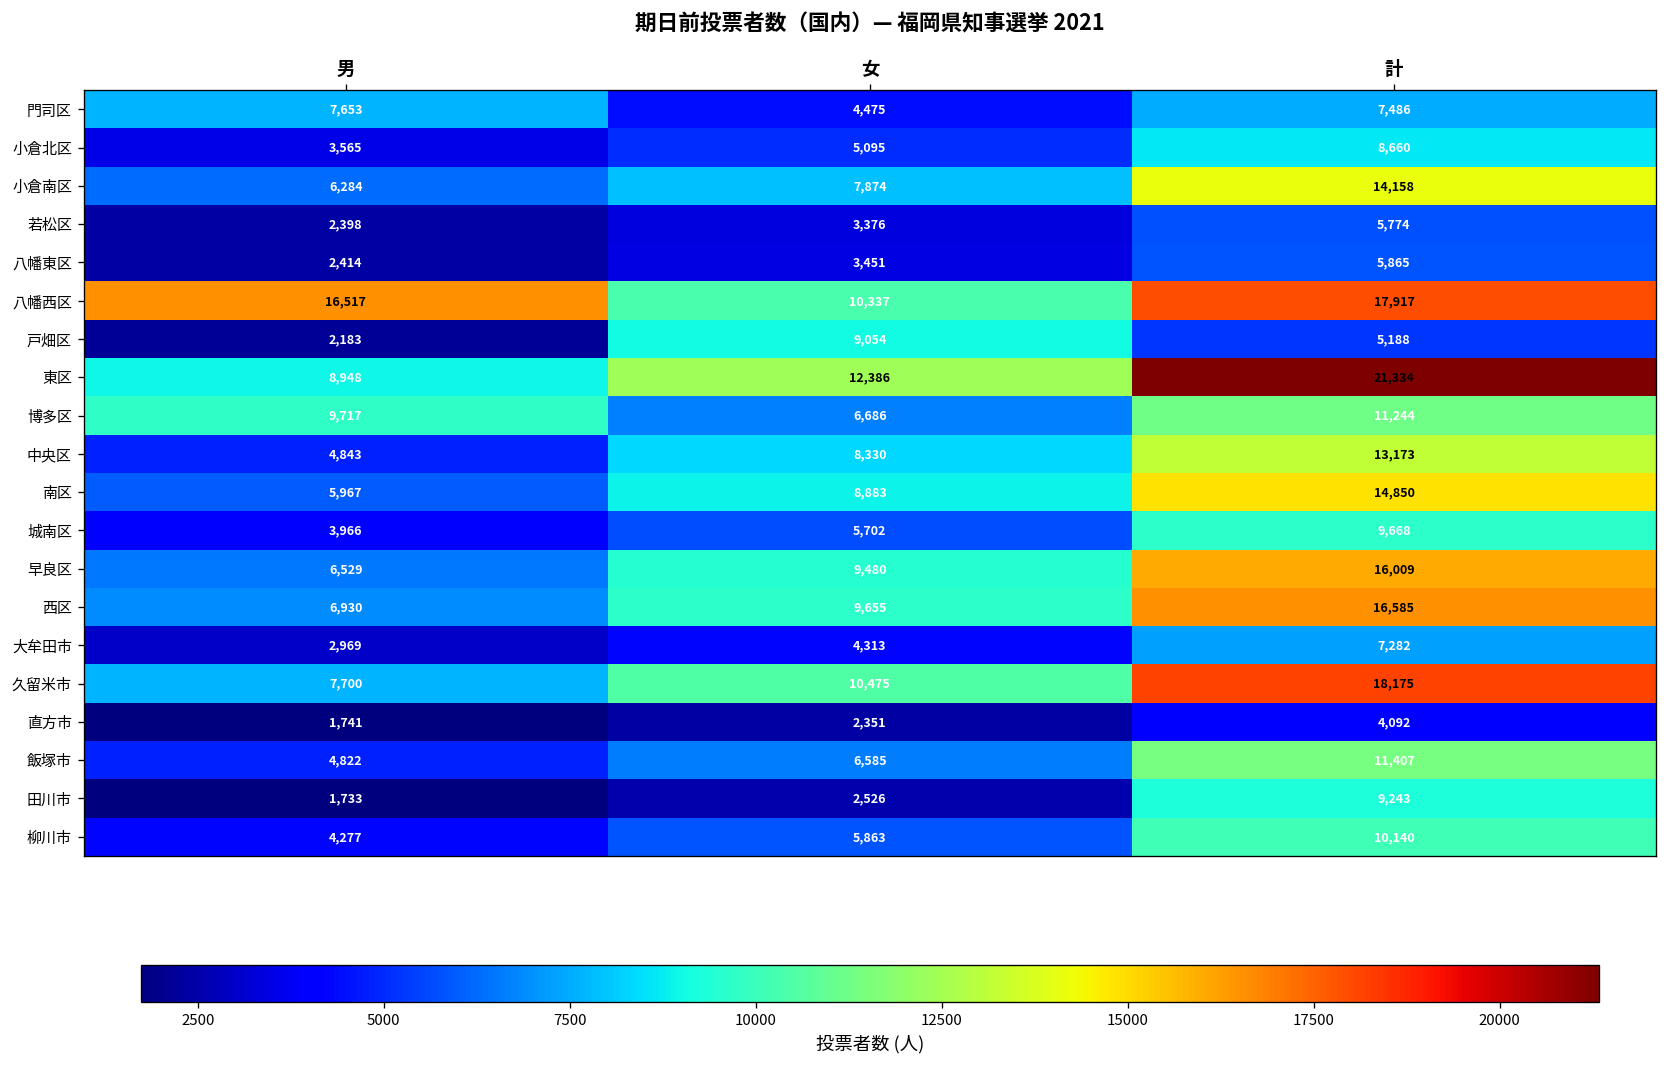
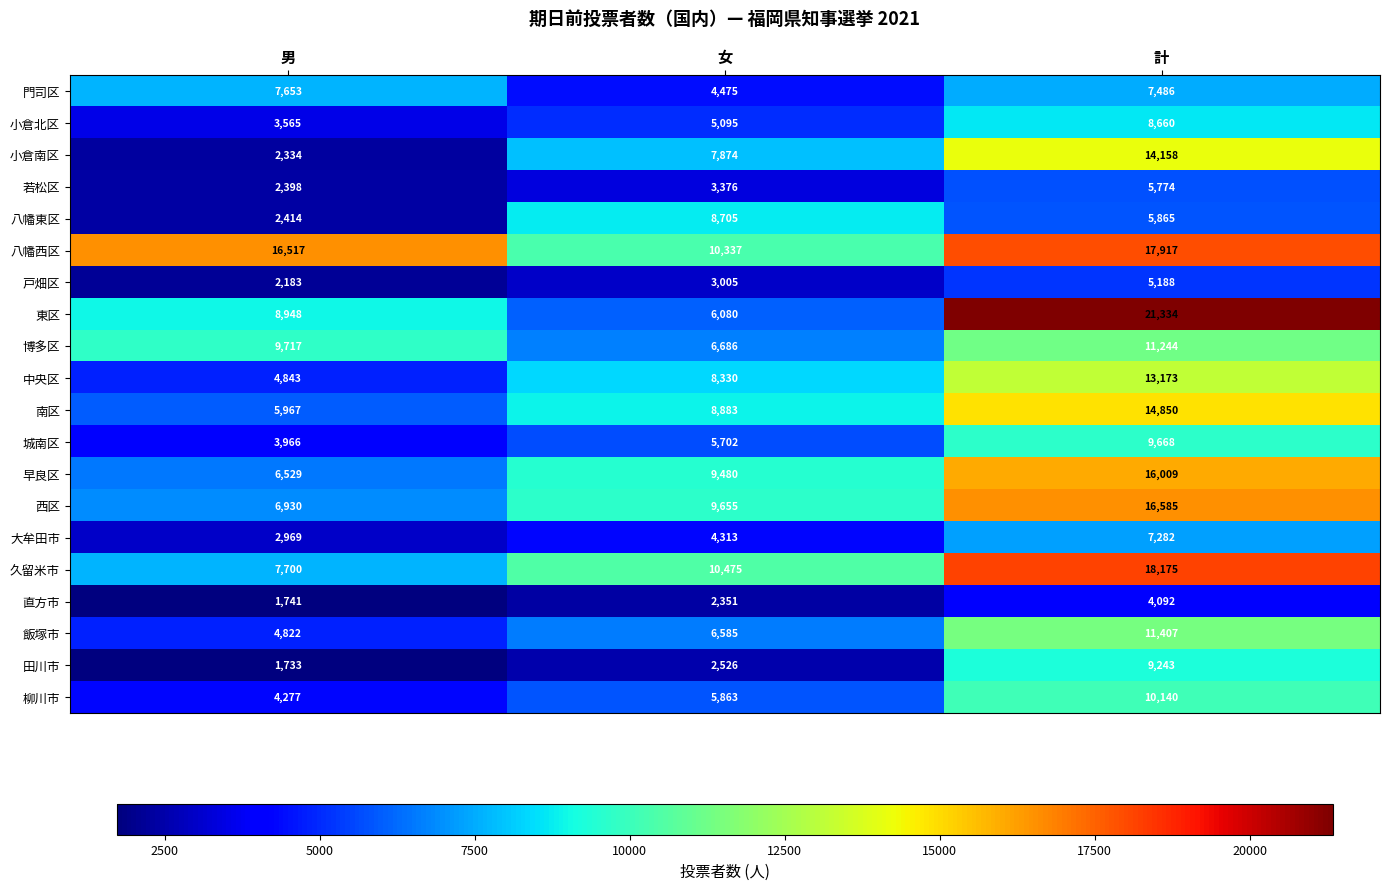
小倉南区, 男: 6,284 -> 2,334
八幡東区, 女: 3,451 -> 8,705
戸畑区, 女: 9,054 -> 3,005
東区, 女: 12,386 -> 6,080
